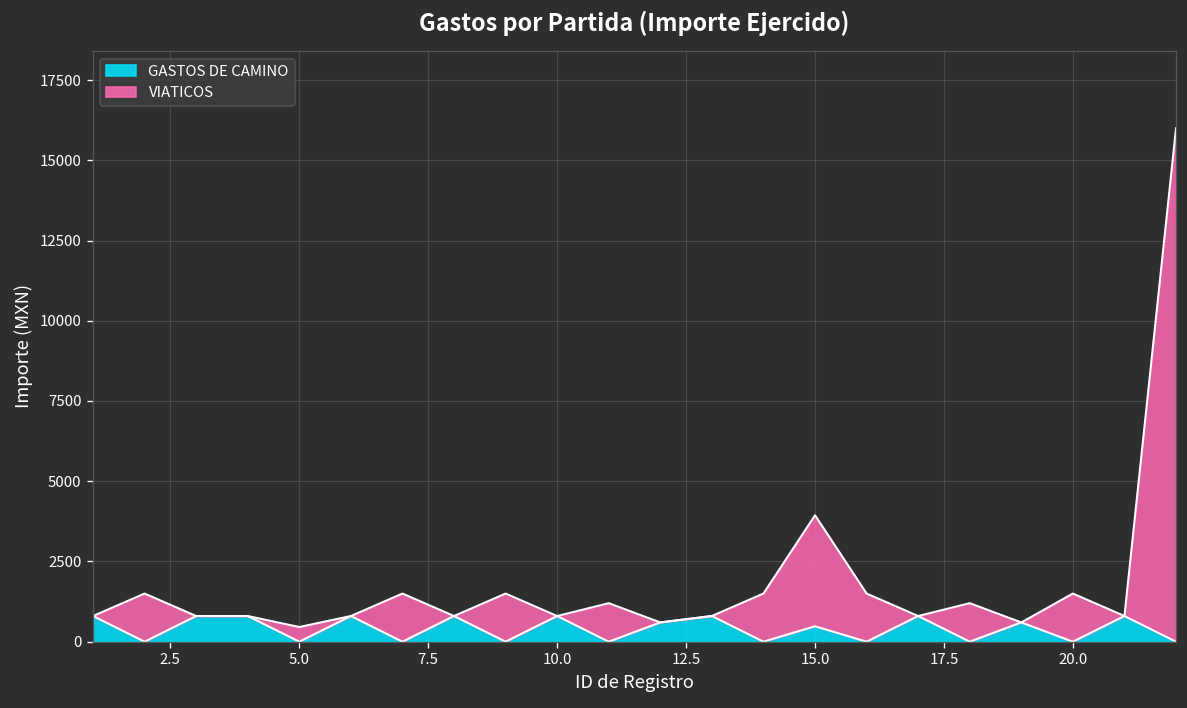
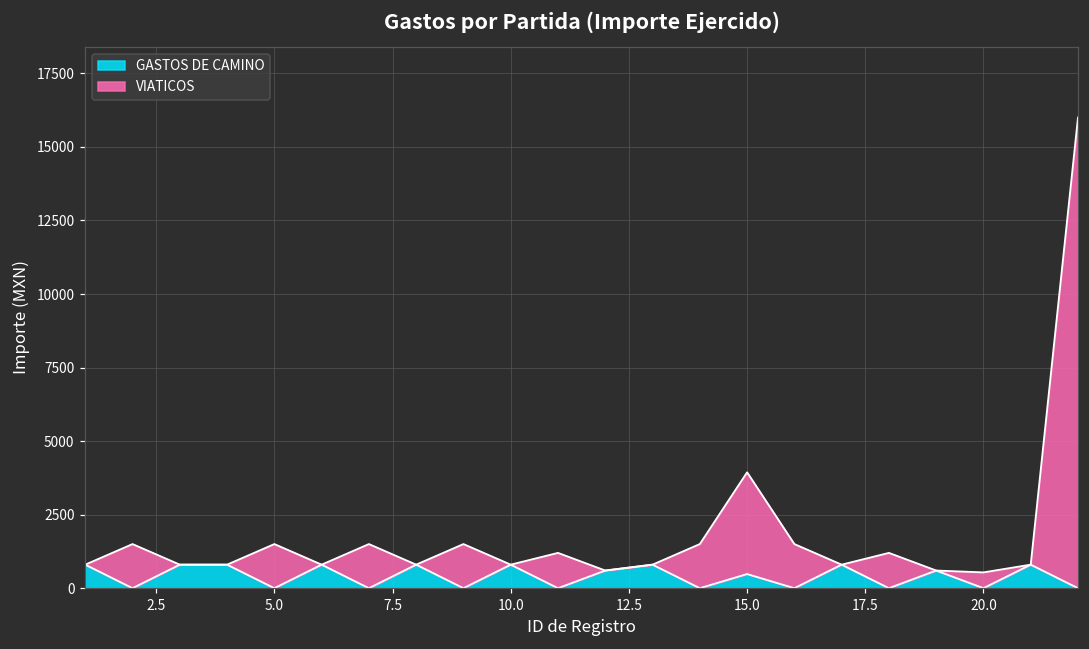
VIATICOS, 5.0: 500 -> 1500
VIATICOS, 20.0: 1500 -> 500
